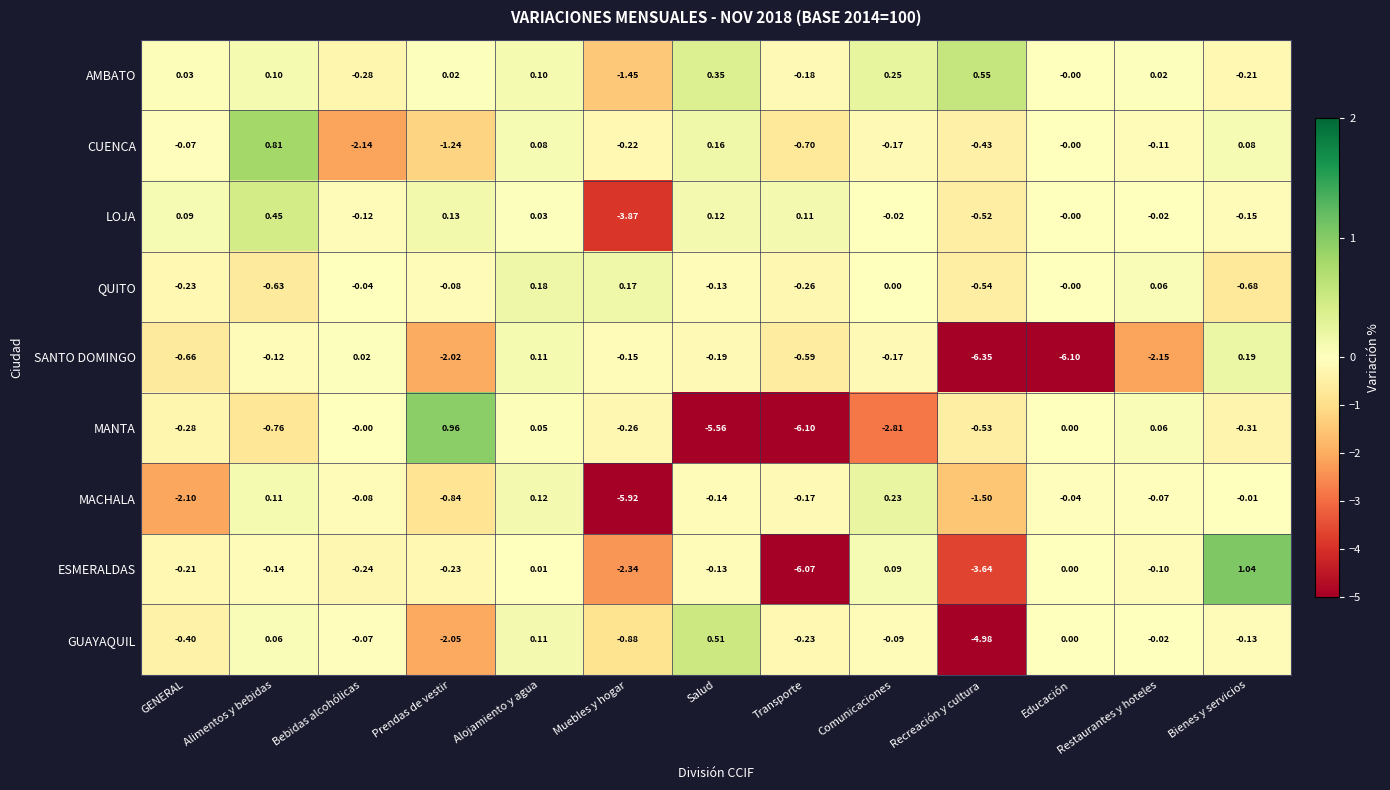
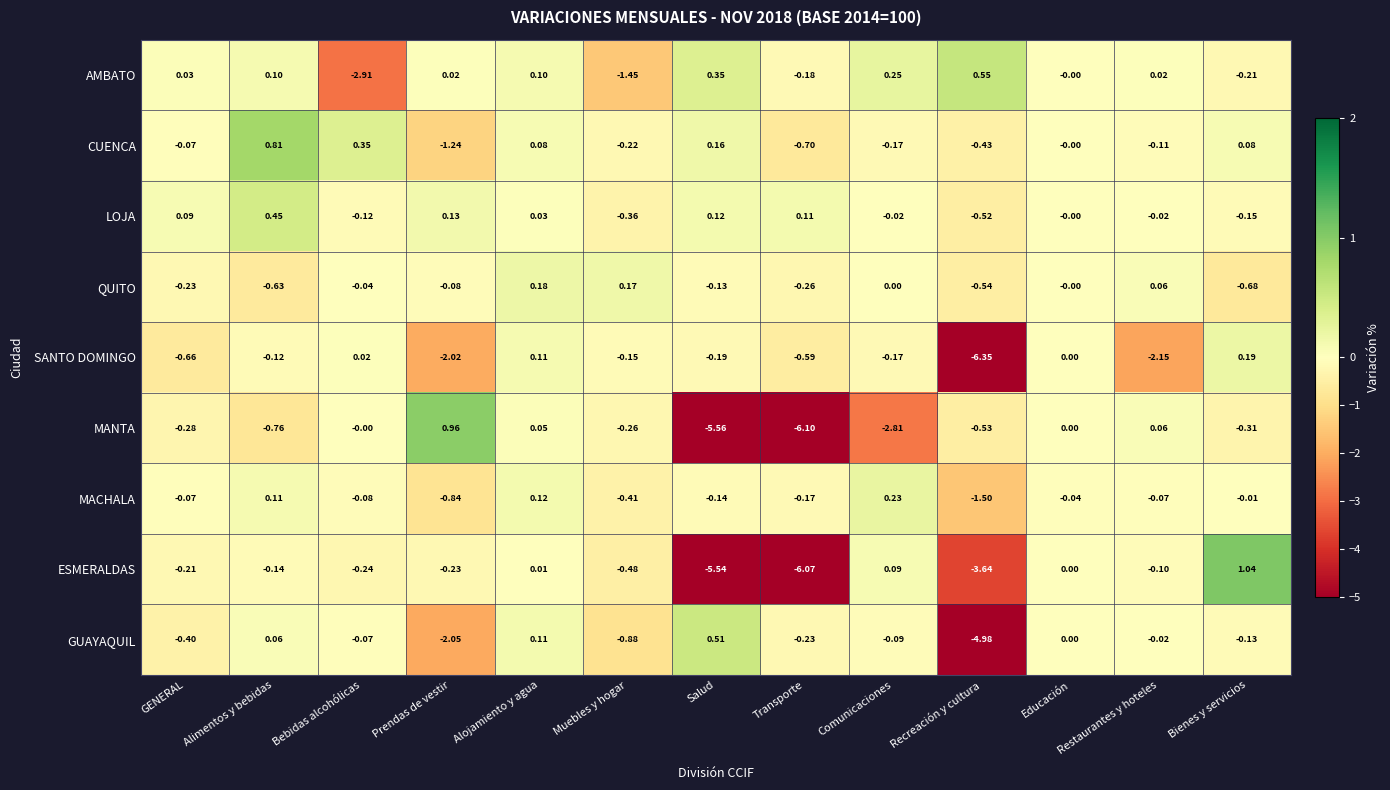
AMBATO, Bebidas alcohólicas: -0.28 -> -2.91
CUENCA, Bebidas alcohólicas: -2.14 -> 0.35
LOJA, Muebles y hogar: -3.87 -> -0.36
SANTO DOMINGO, Educación: -6.10 -> 0.00
MACHALA, GENERAL: -2.10 -> -0.07
MACHALA, Muebles y hogar: -5.92 -> -0.41
ESMERALDAS, Muebles y hogar: -2.34 -> -0.48
ESMERALDAS, Salud: -0.13 -> -5.54
